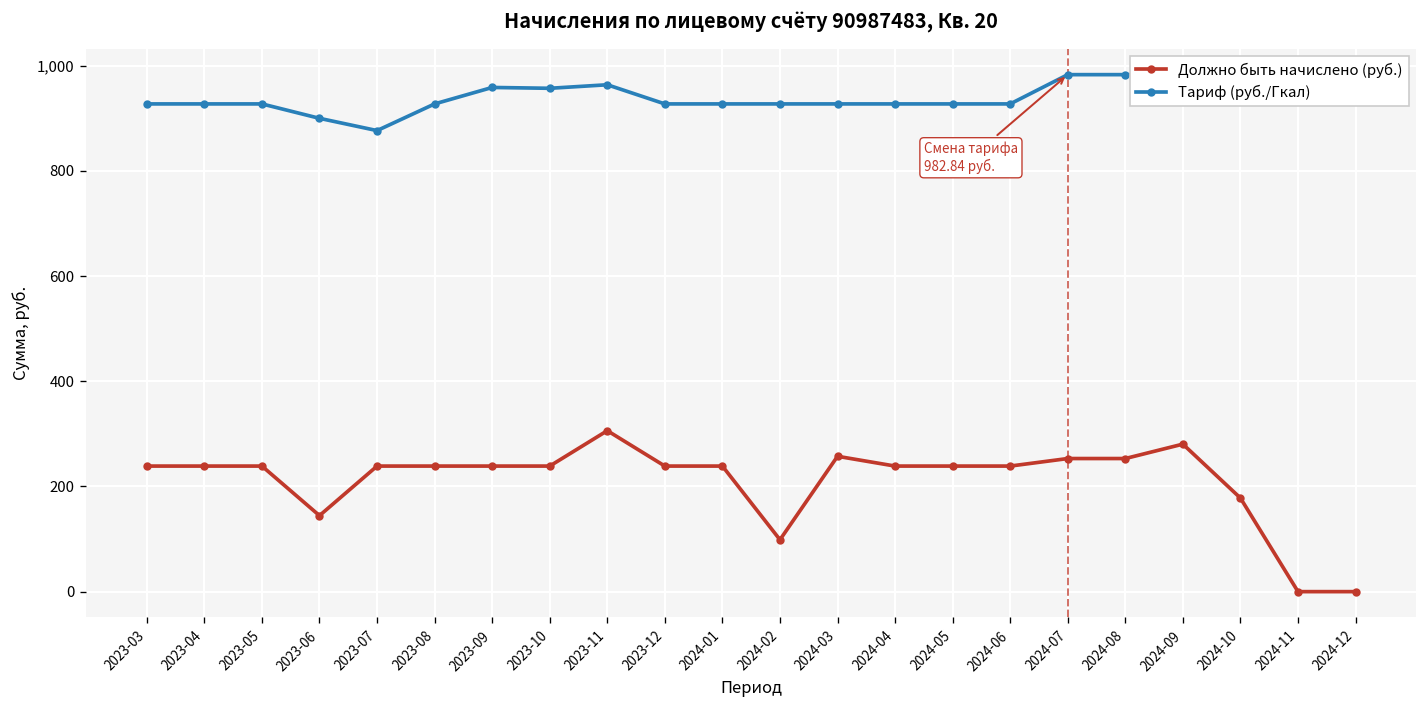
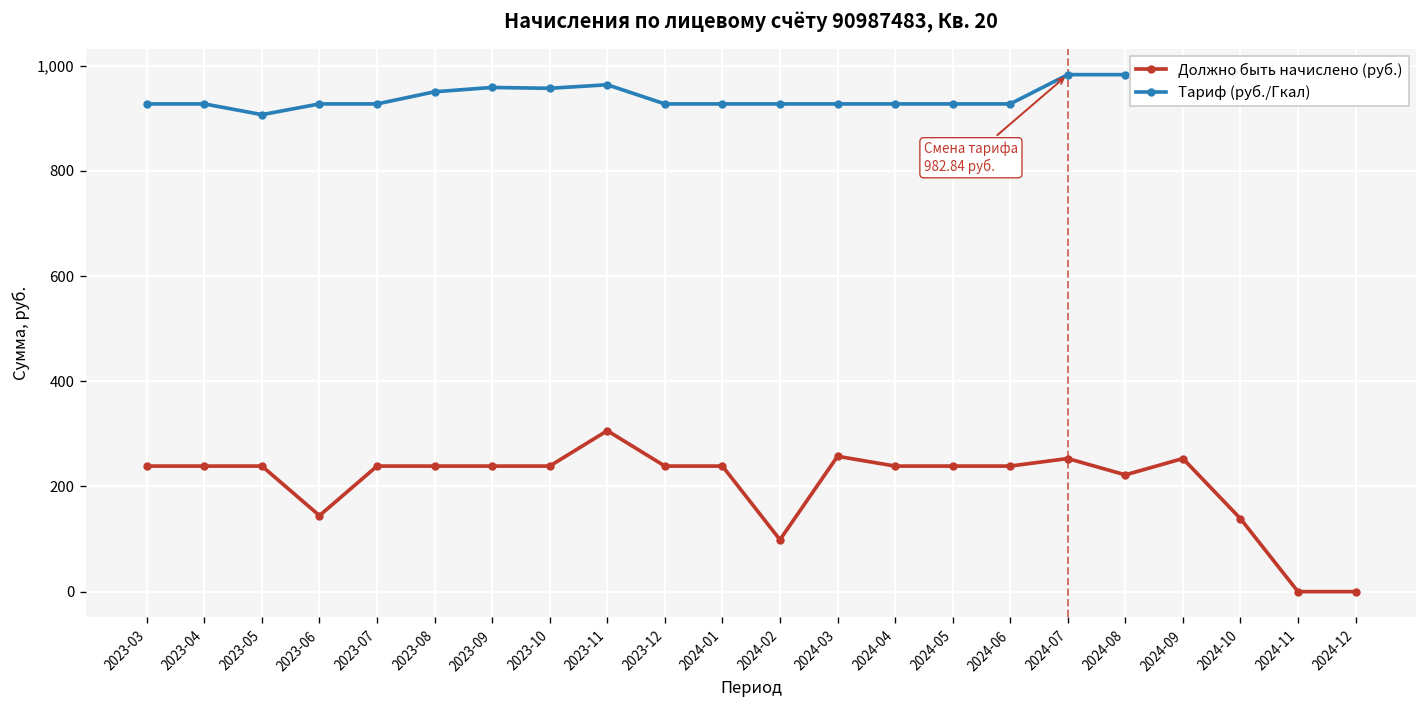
Тариф (руб./Гкал), 2023-05: 930 -> 910
Тариф (руб./Гкал), 2023-06: 900 -> 930
Тариф (руб./Гкал), 2023-07: 880 -> 930
Тариф (руб./Гкал), 2023-08: 930 -> 950
Должно быть начислено (руб.), 2024-08: 250 -> 220
Должно быть начислено (руб.), 2024-09: 280 -> 250
Должно быть начислено (руб.), 2024-10: 180 -> 140
